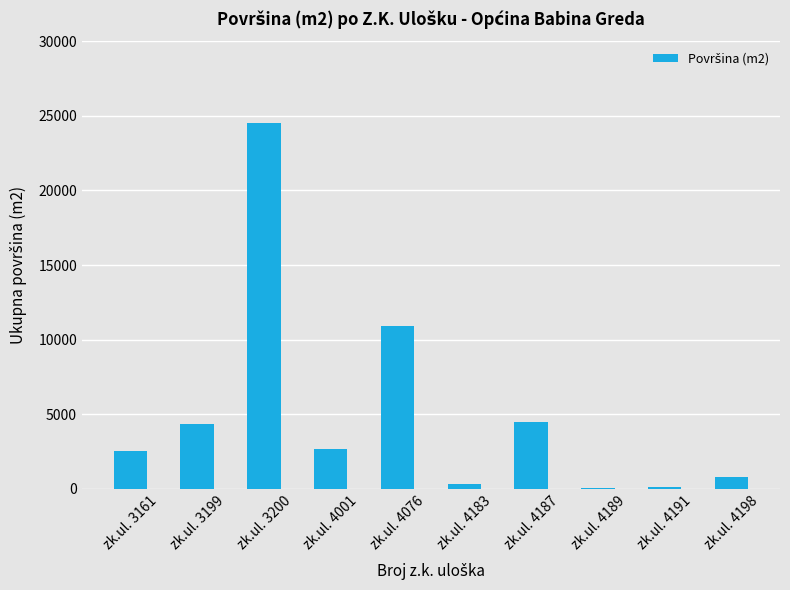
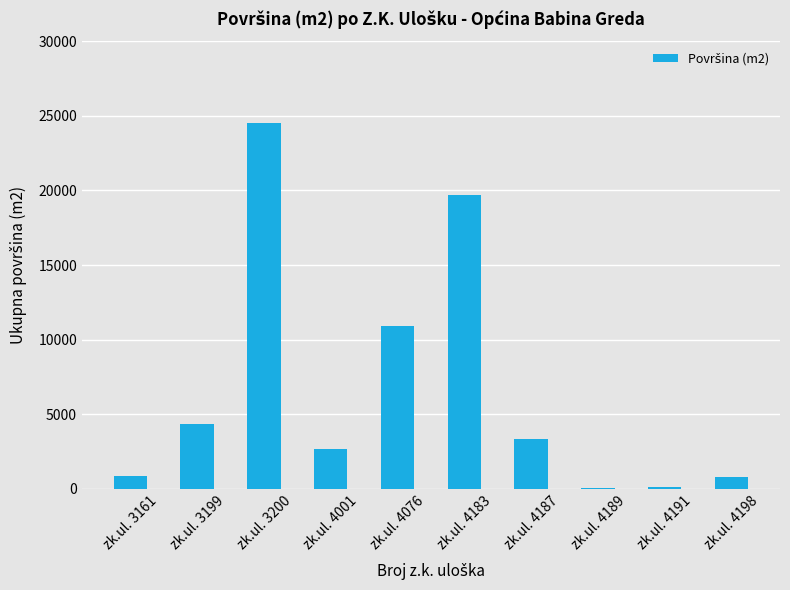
zk.ul. 3161: 2500 -> 900
zk.ul. 4183: 300 -> 19700
zk.ul. 4187: 4500 -> 3400
